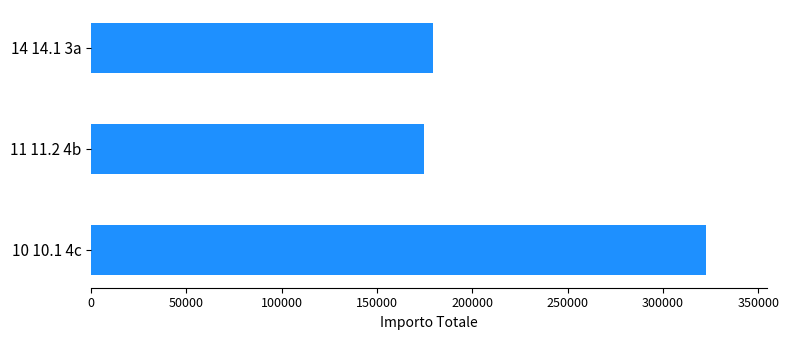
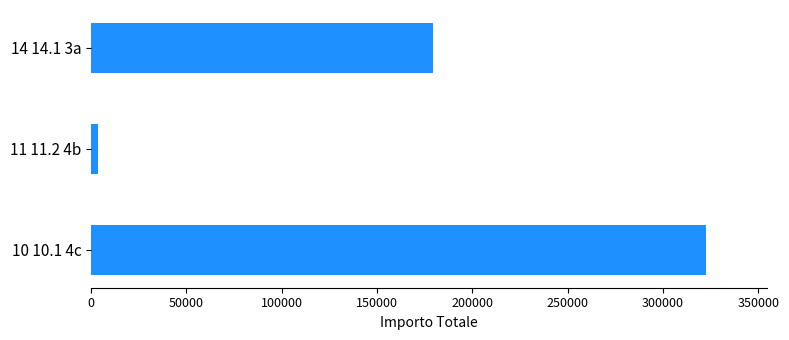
11 11.2 4b: 175000 -> 4000
